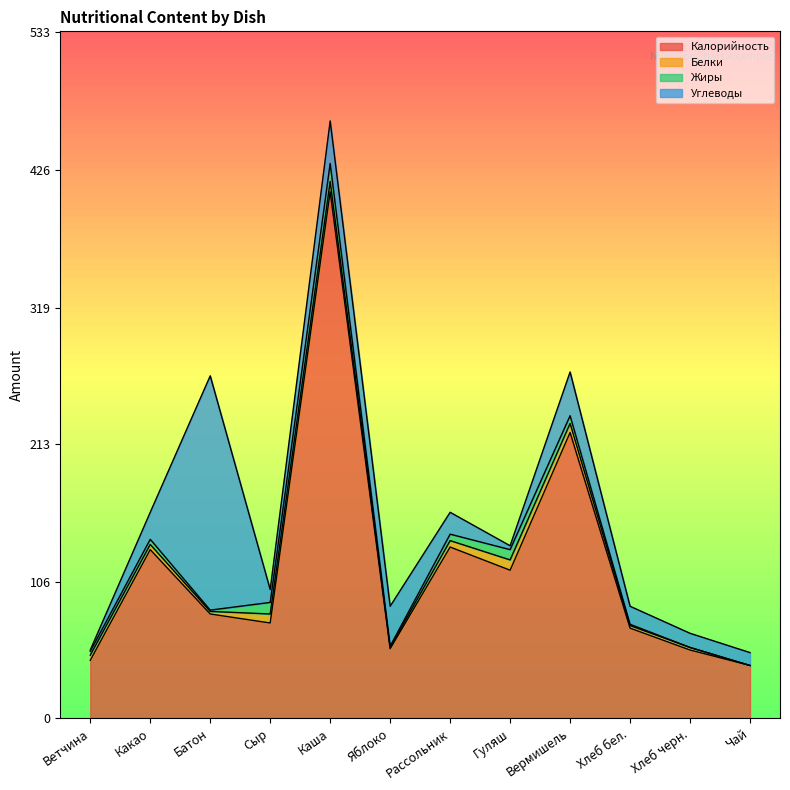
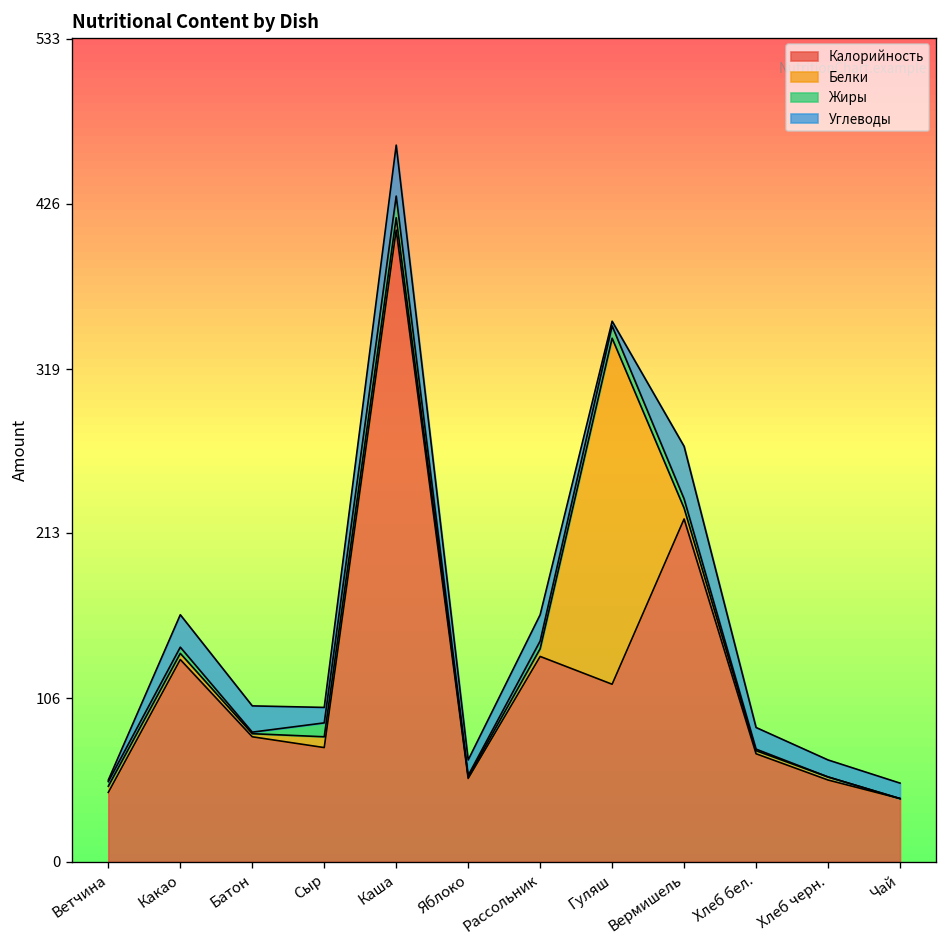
Углеводы, Батон: 182 -> 17
Углеводы, Яблоко: 31 -> 10
Белки, Гуляш: 8 -> 224
